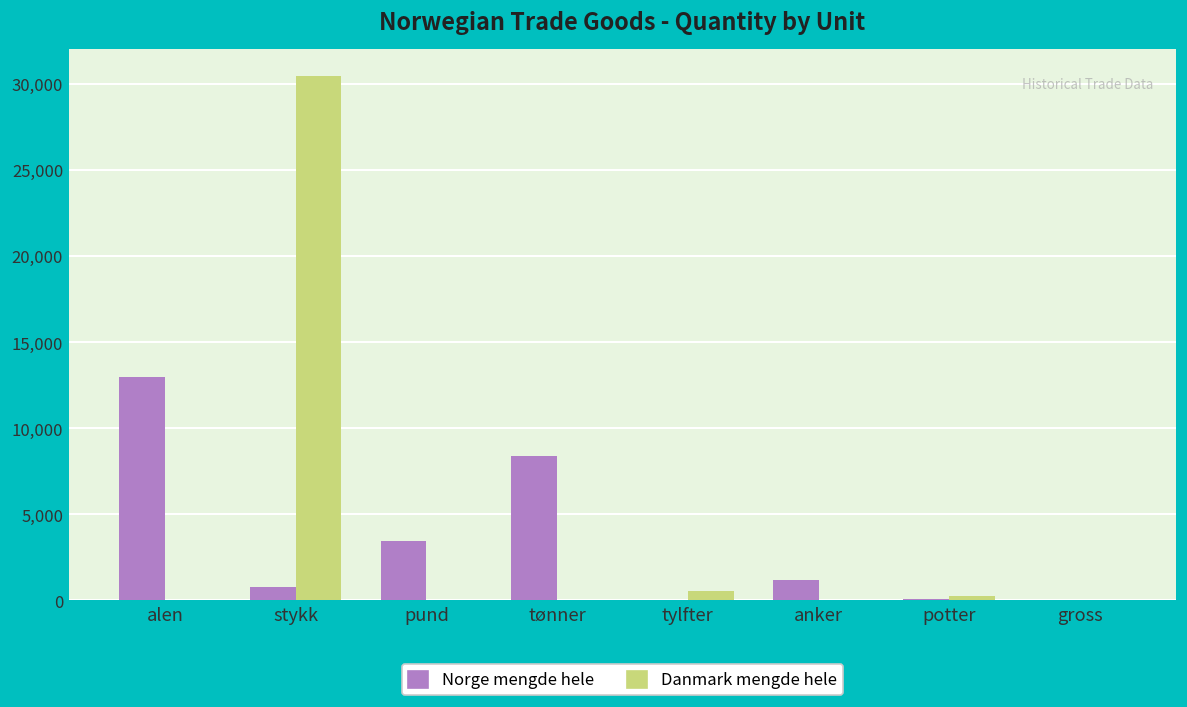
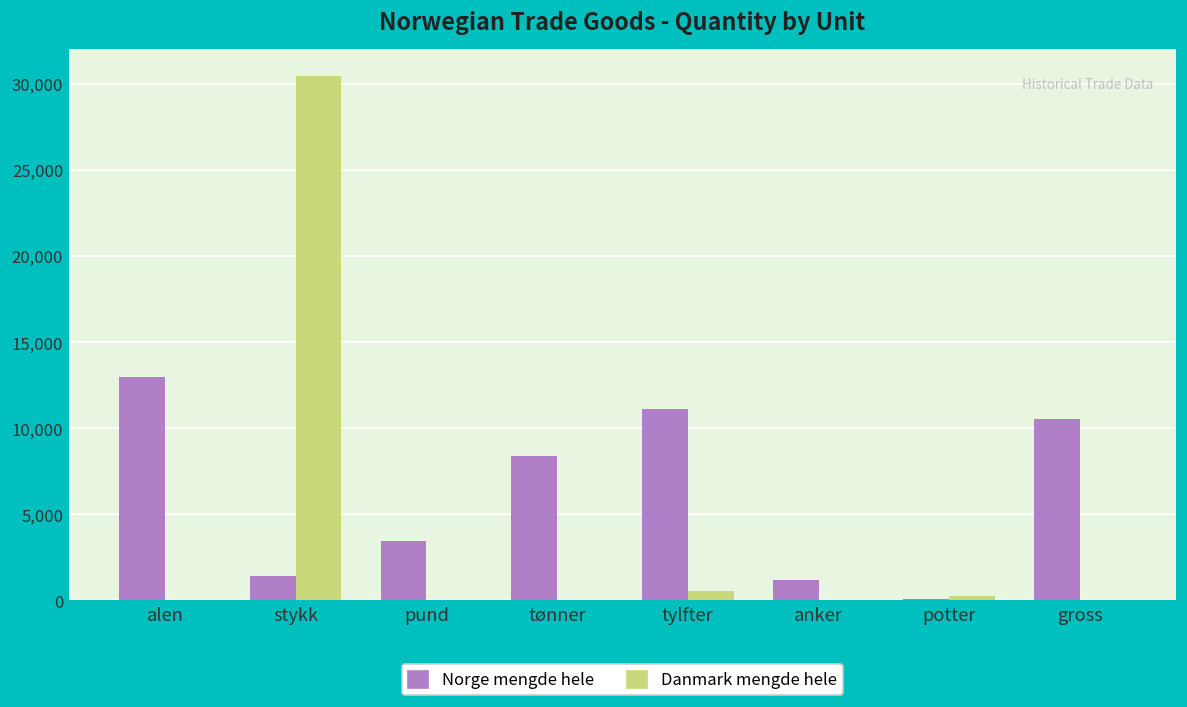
Norge mengde hele, stykk: 800 -> 1,500
Norge mengde hele, tylfter: 0 -> 11,100
Norge mengde hele, gross: 0 -> 10,600
